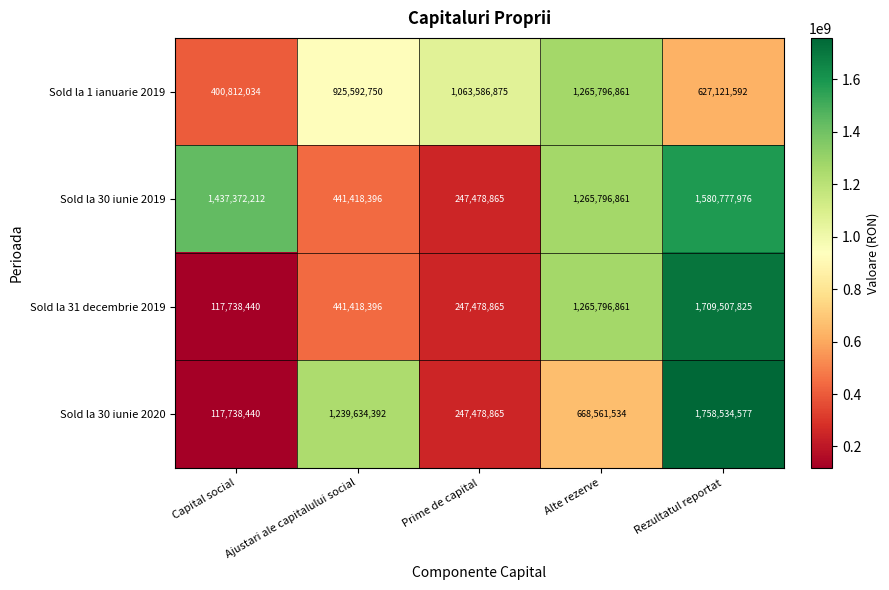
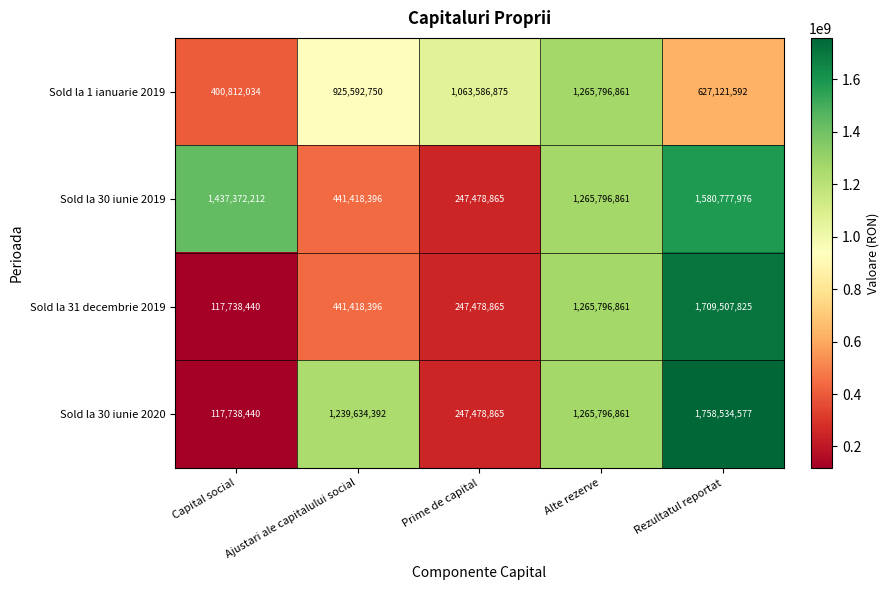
Sold la 30 iunie 2020, Alte rezerve: 668,561,534 -> 1,265,796,861
